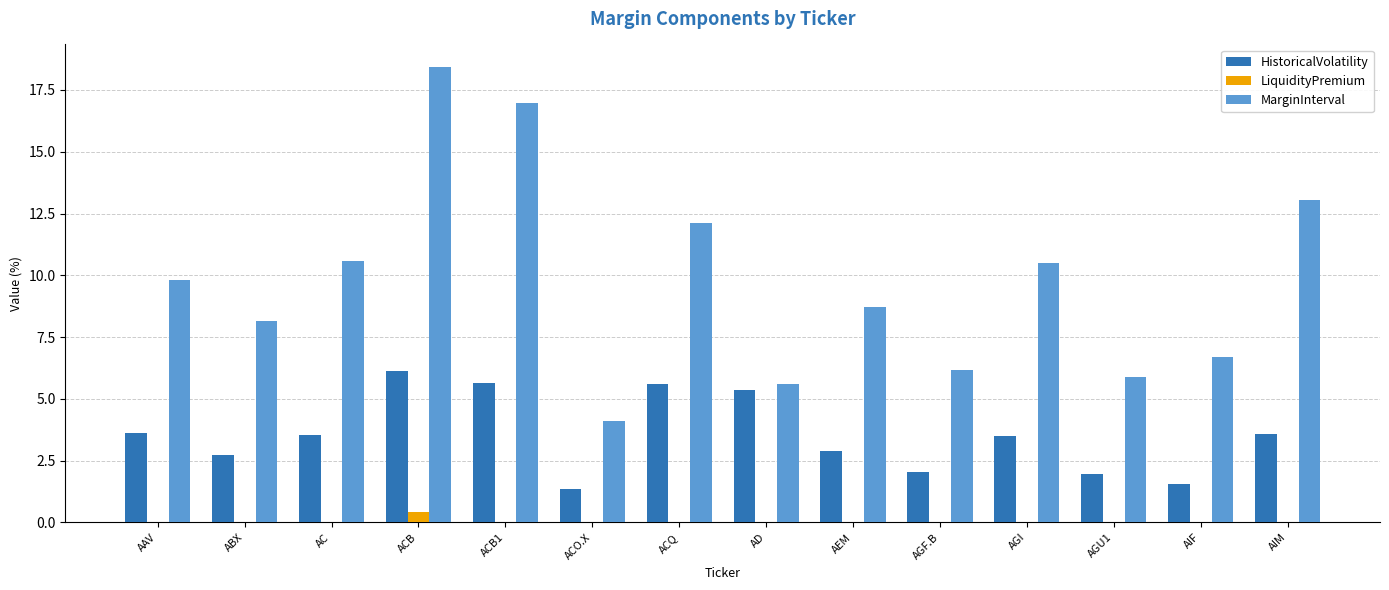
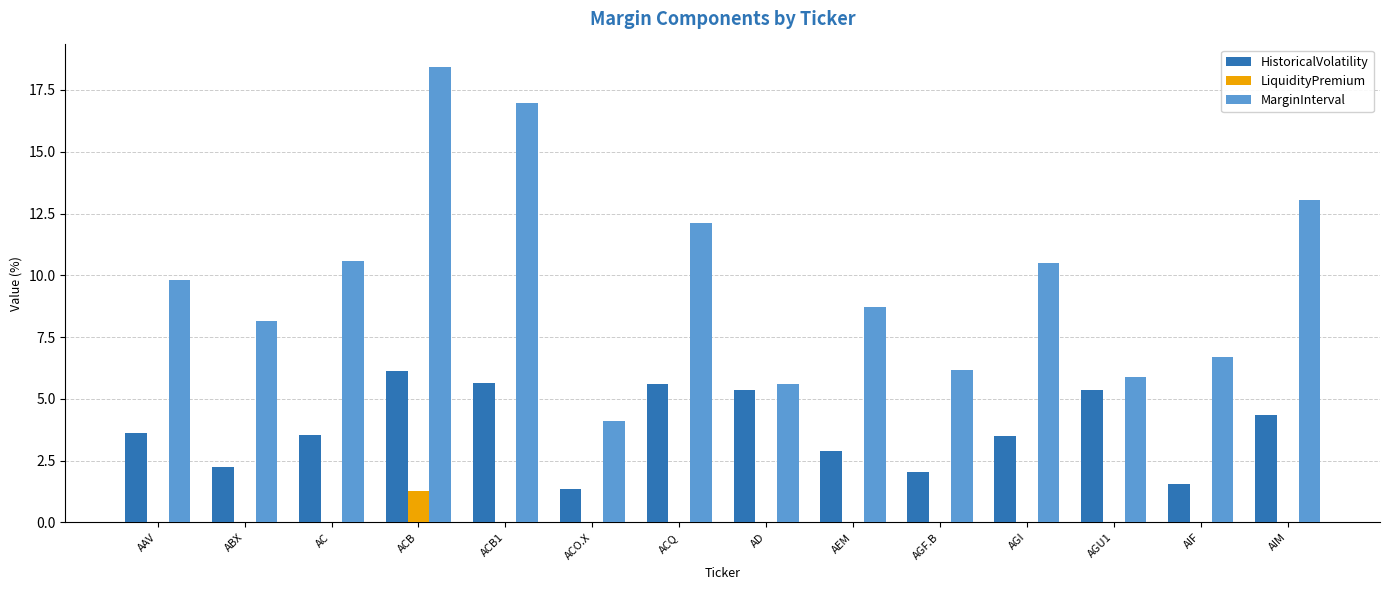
HistoricalVolatility, ABX: 2.7 -> 2.2
LiquidityPremium, ACB: 0.4 -> 1.3
HistoricalVolatility, AGU1: 2.0 -> 5.4
HistoricalVolatility, AIM: 3.6 -> 4.3
